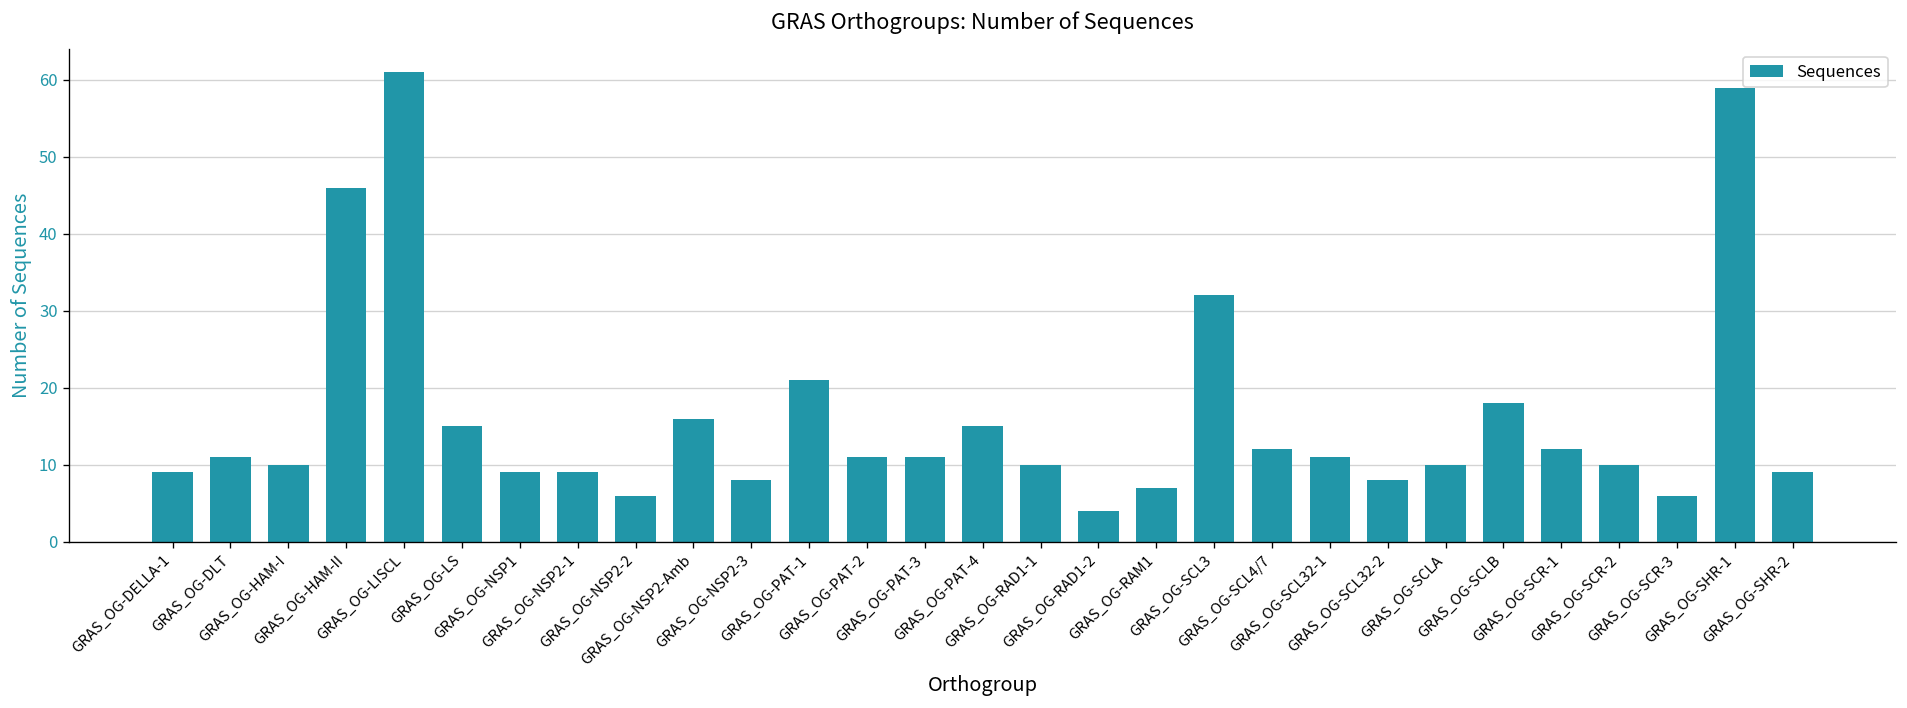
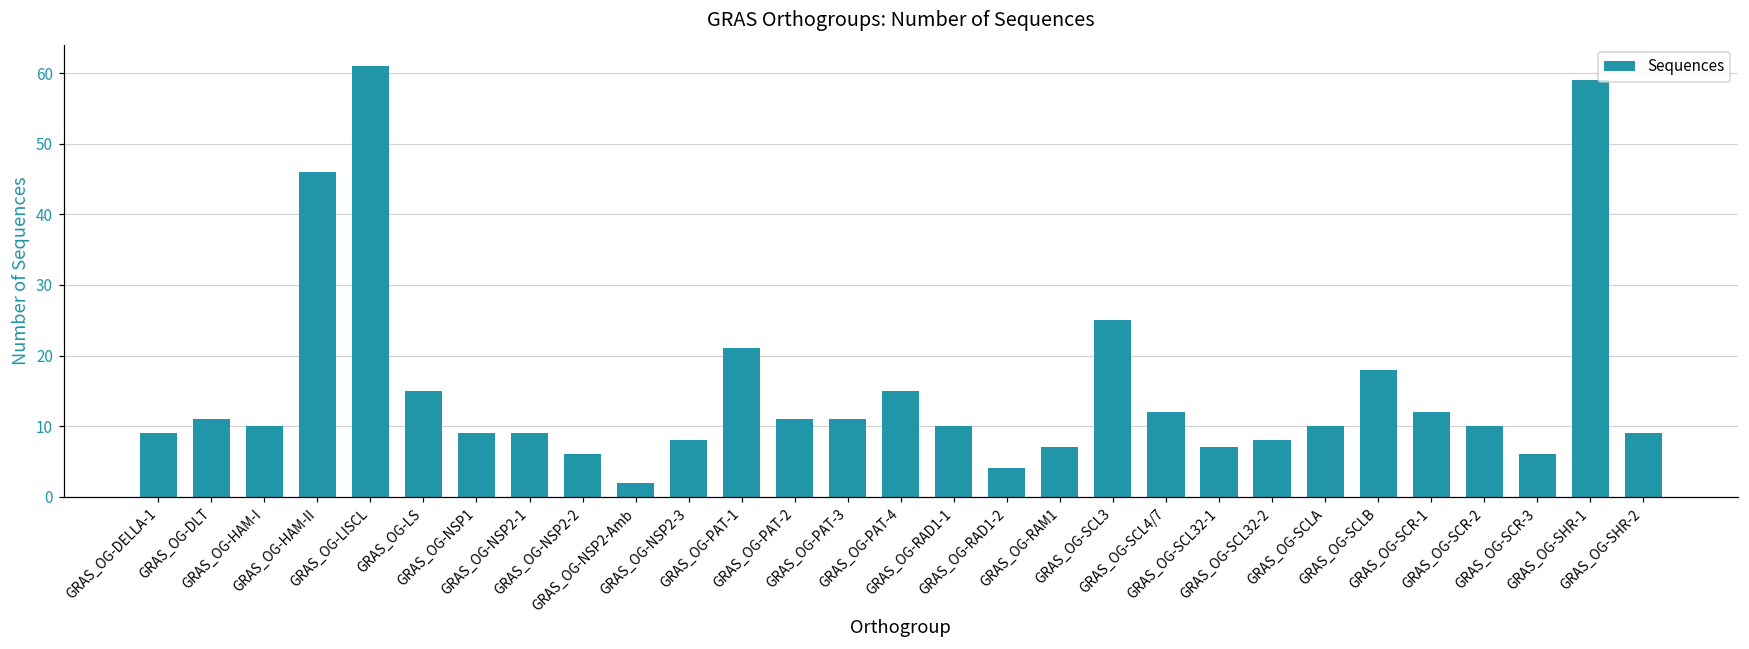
GRAS_OG-NSP2-Amb: 16 -> 2
GRAS_OG-SCL3: 32 -> 25
GRAS_OG-SCL32-1: 11 -> 7
